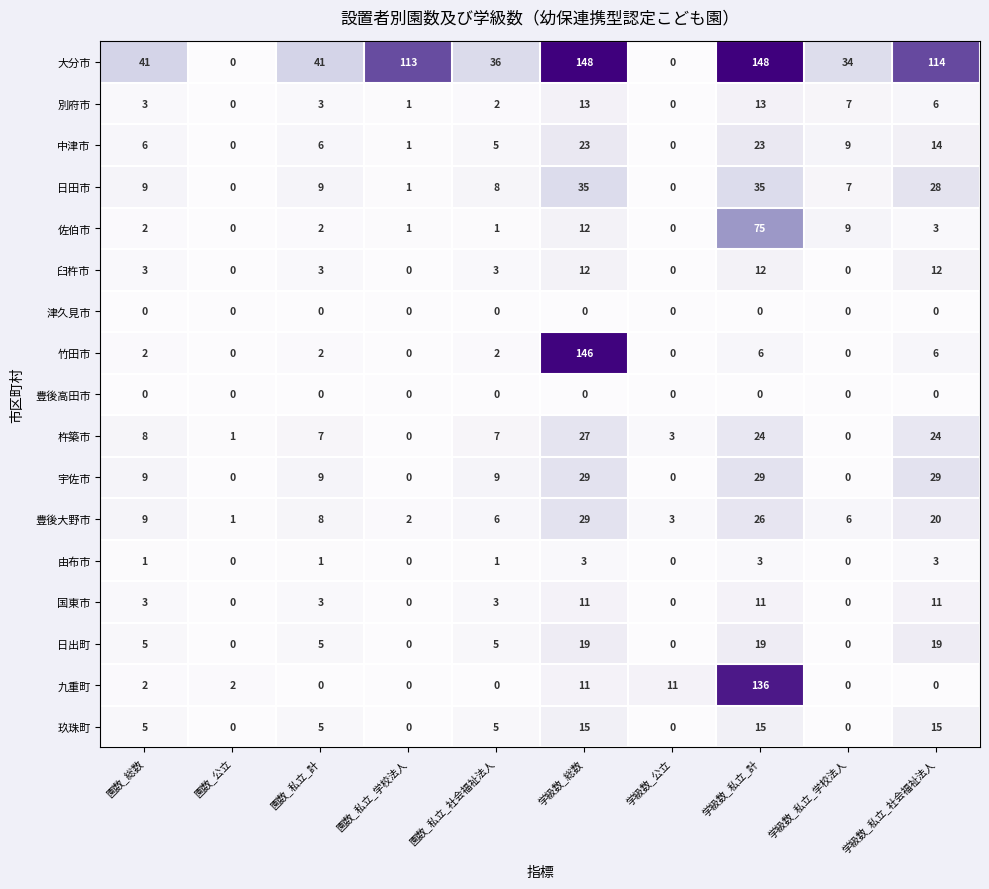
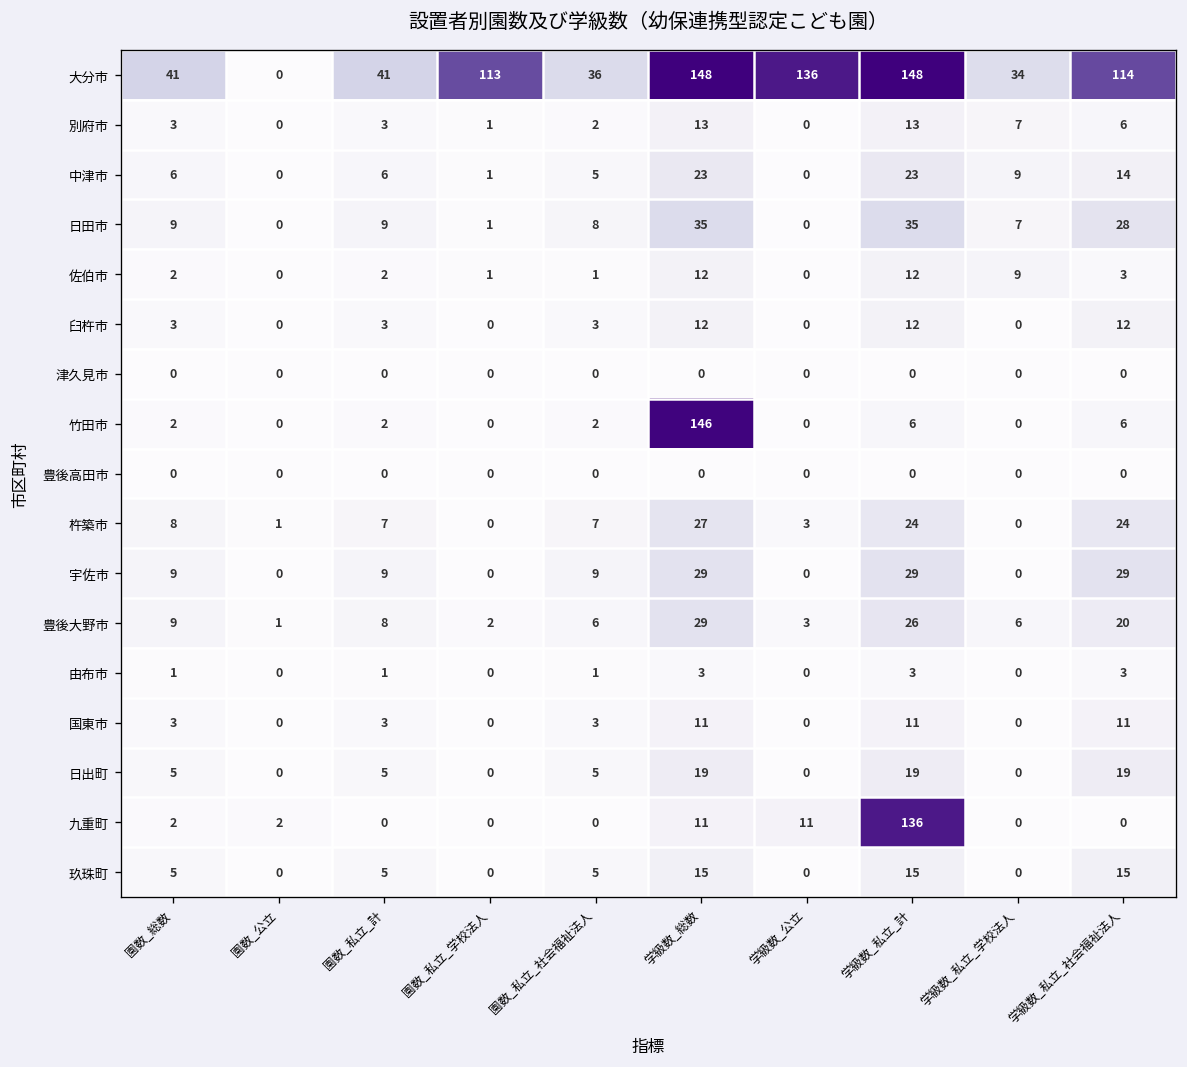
大分市, 学級数_公立: 0 -> 136
佐伯市, 学級数_私立_計: 75 -> 12
